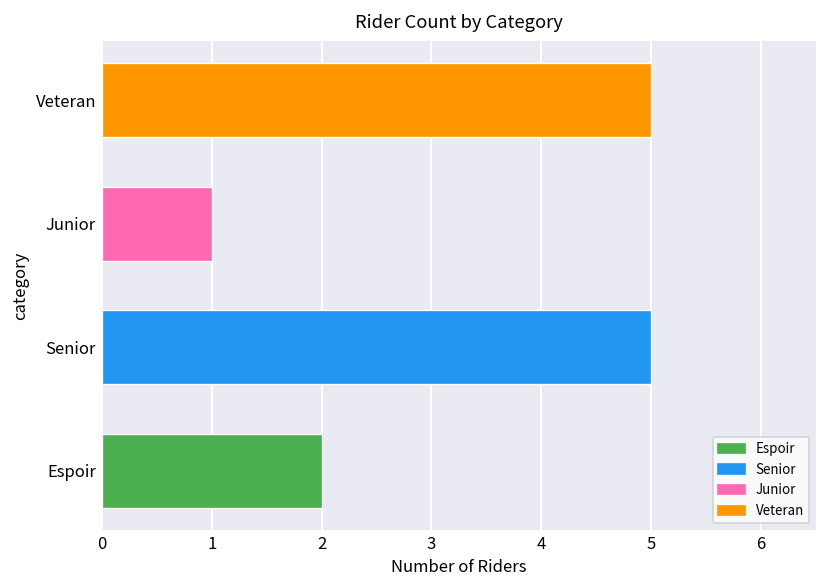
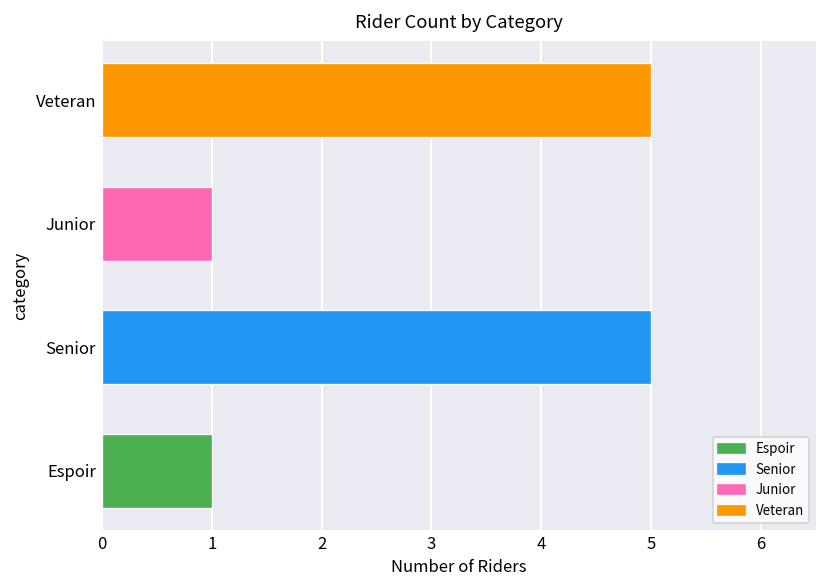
Espoir: 2 -> 1
